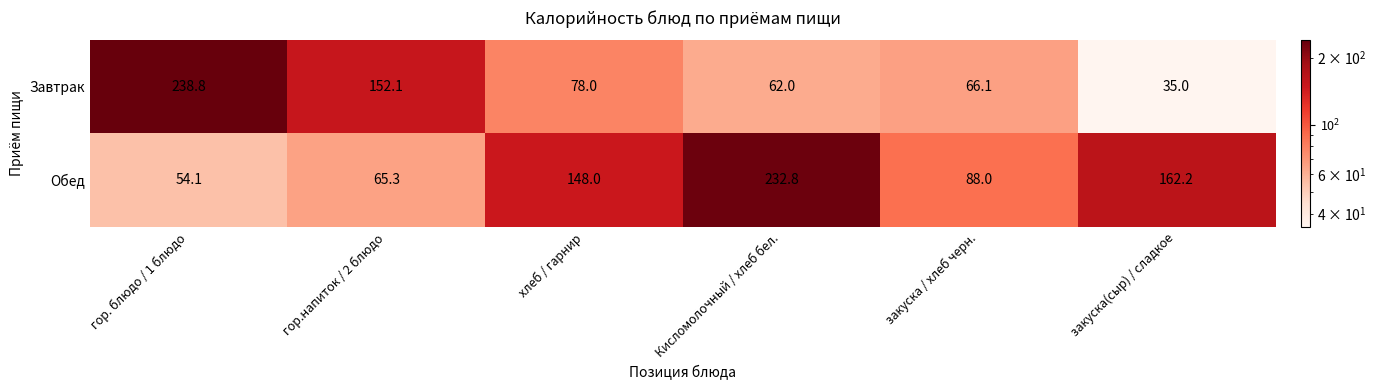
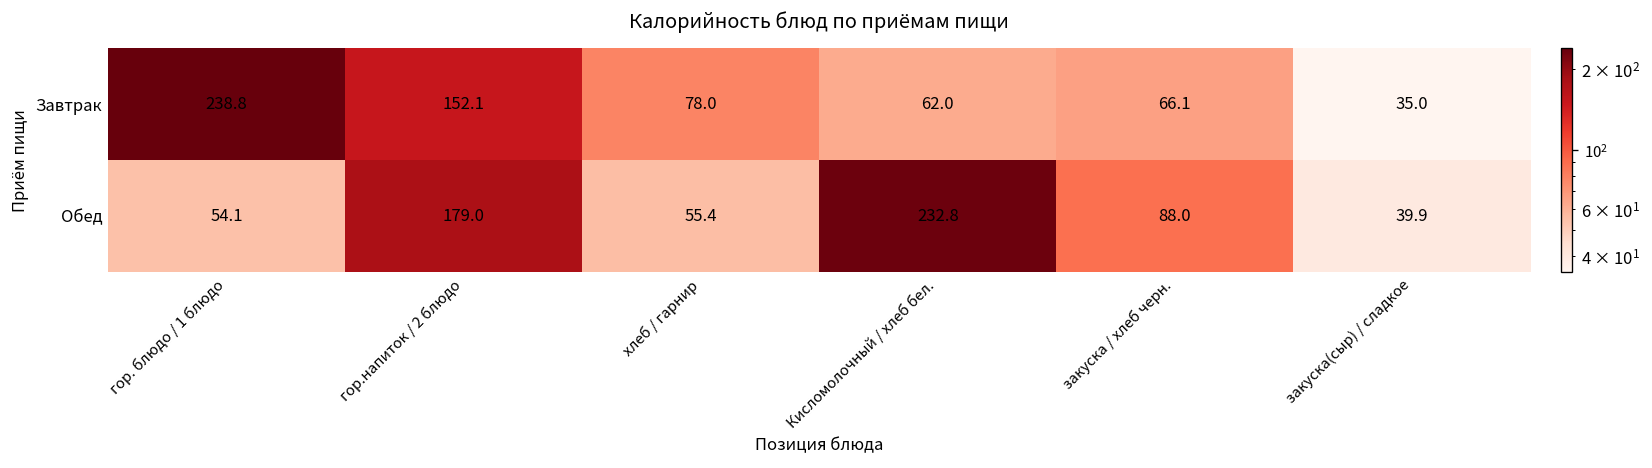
Обед, гор.напиток / 2 блюдо: 65.3 -> 179.0
Обед, хлеб / гарнир: 148.0 -> 55.4
Обед, закуска(сыр) / сладкое: 162.2 -> 39.9
